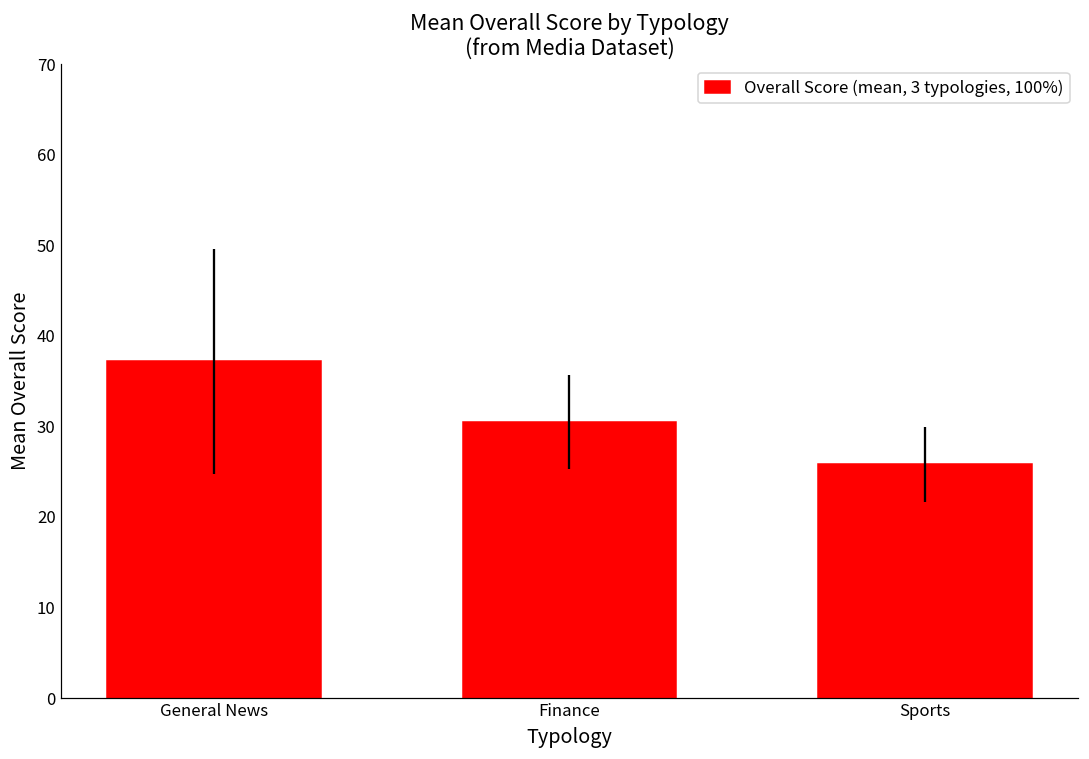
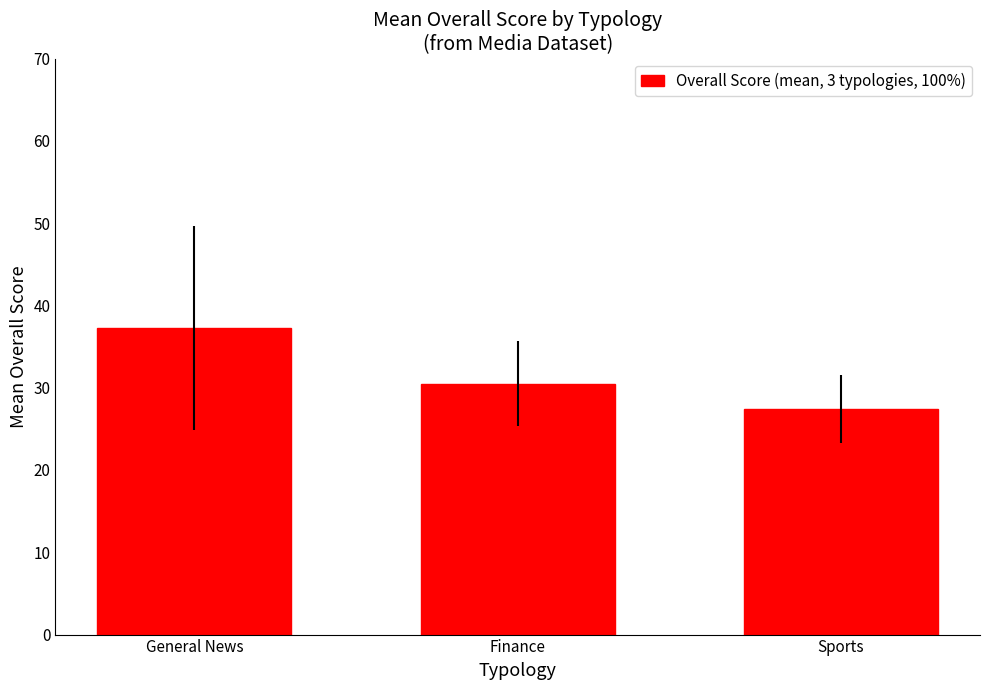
Sports: 26 -> 27
